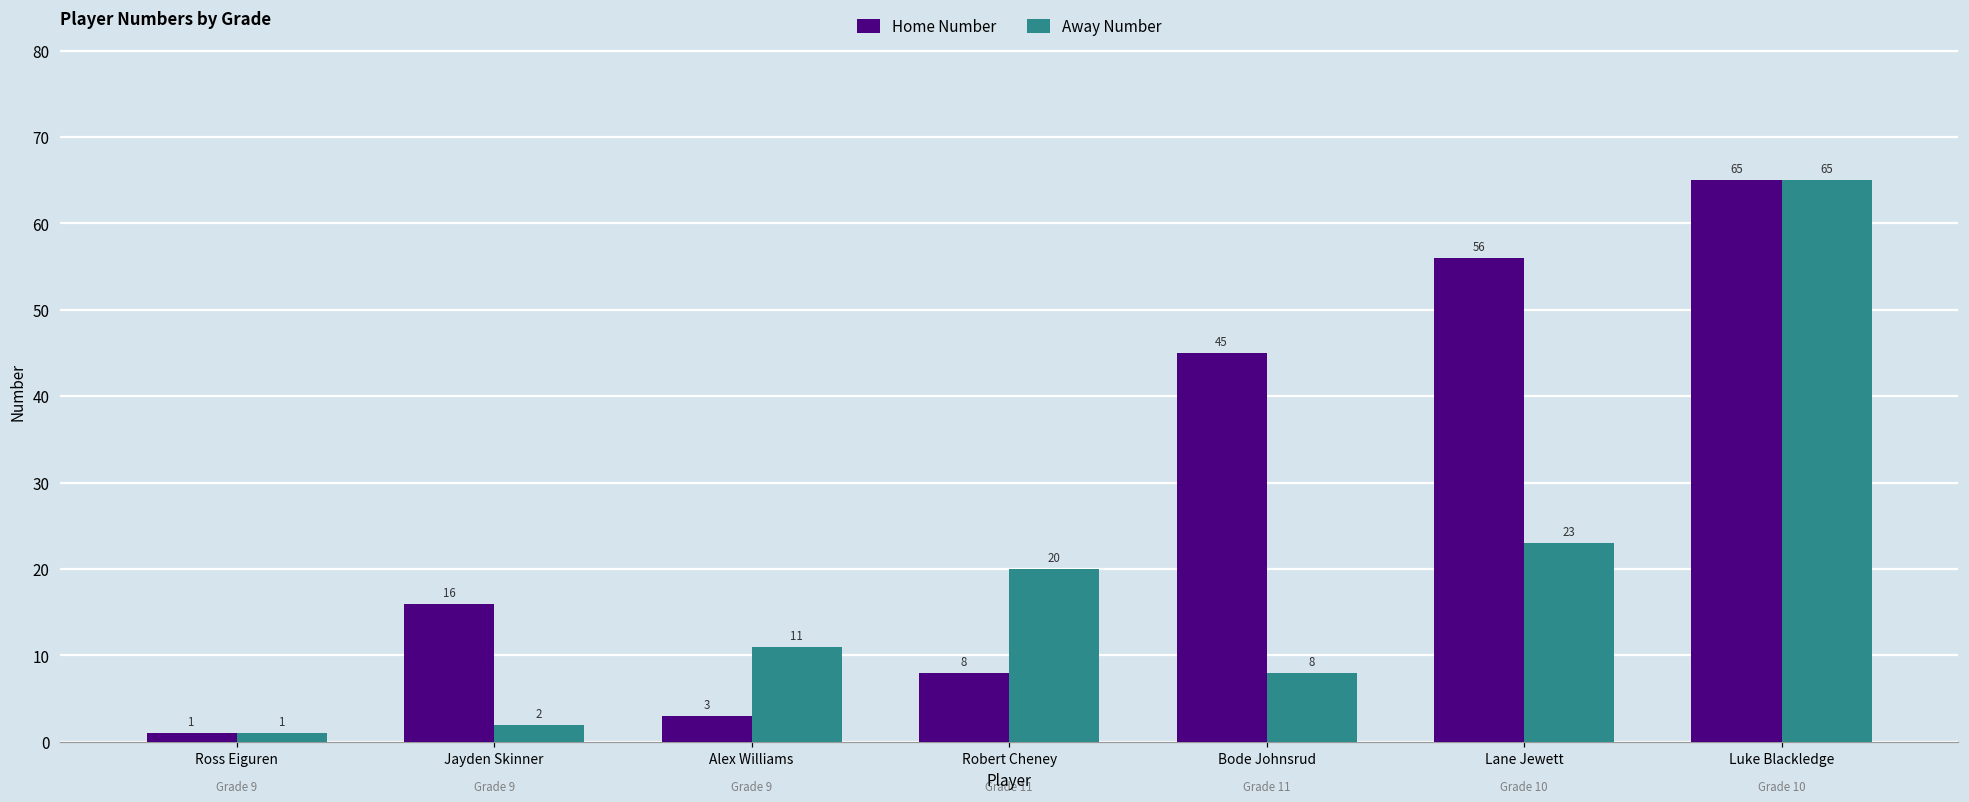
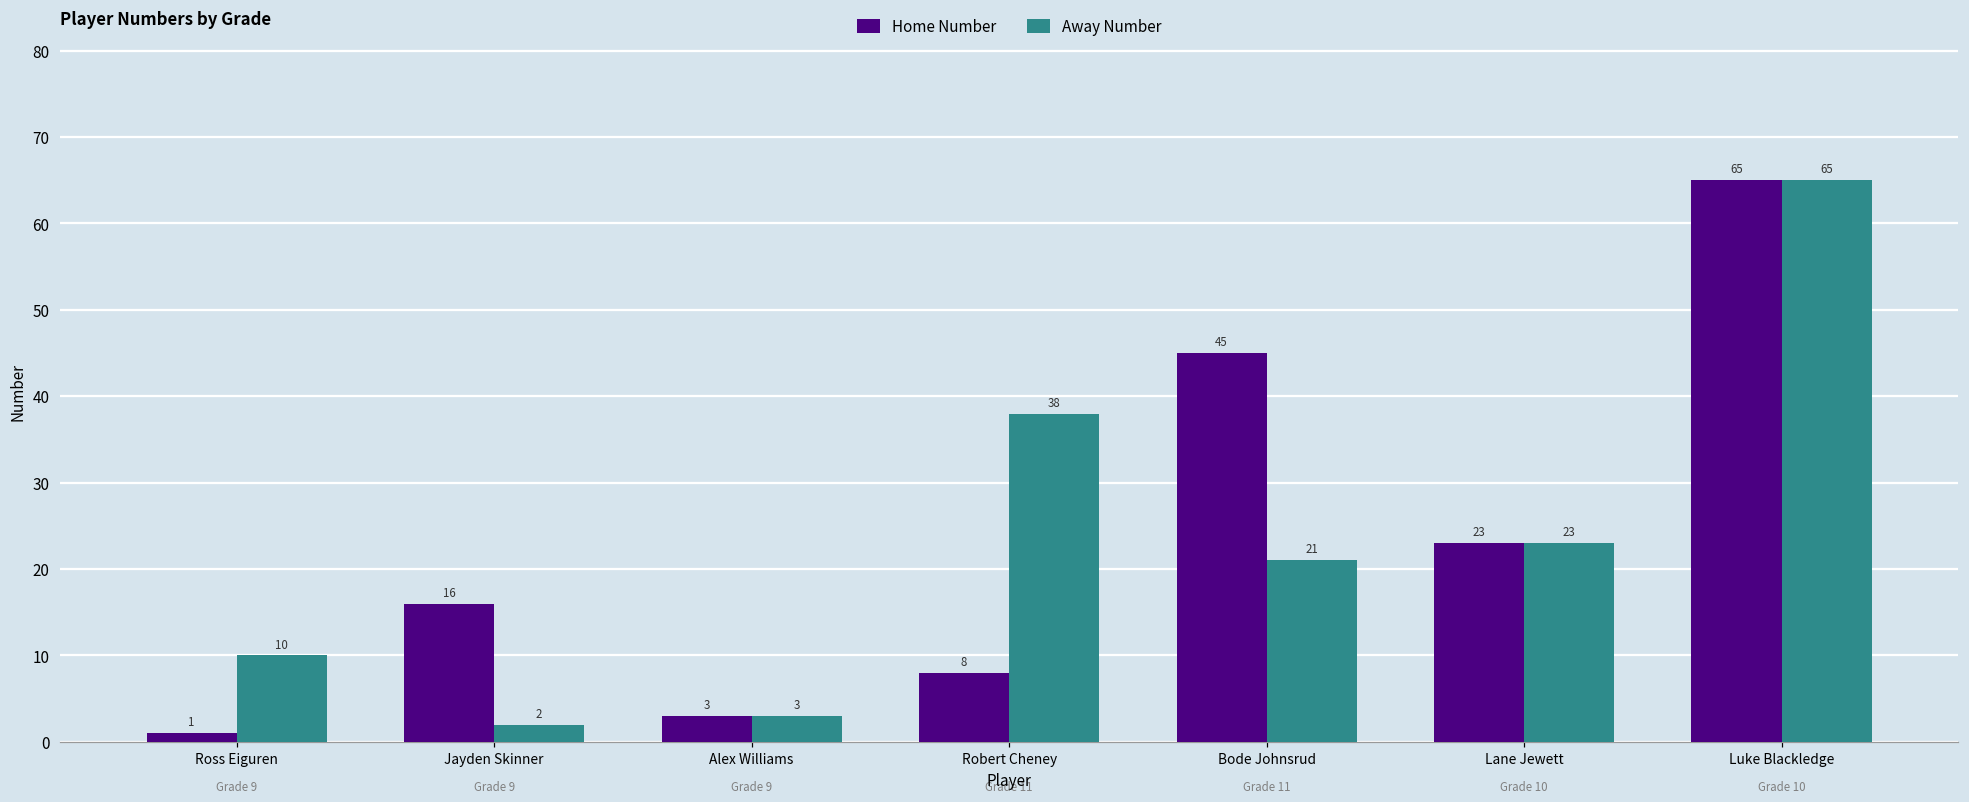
Away Number, Ross Eiguren: 1 -> 10
Away Number, Alex Williams: 11 -> 3
Away Number, Robert Cheney: 20 -> 38
Away Number, Bode Johnsrud: 8 -> 21
Home Number, Lane Jewett: 56 -> 23
